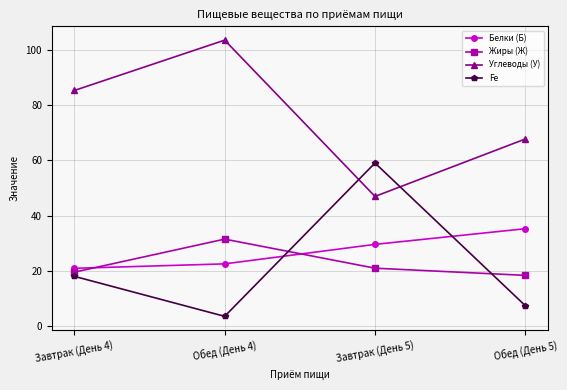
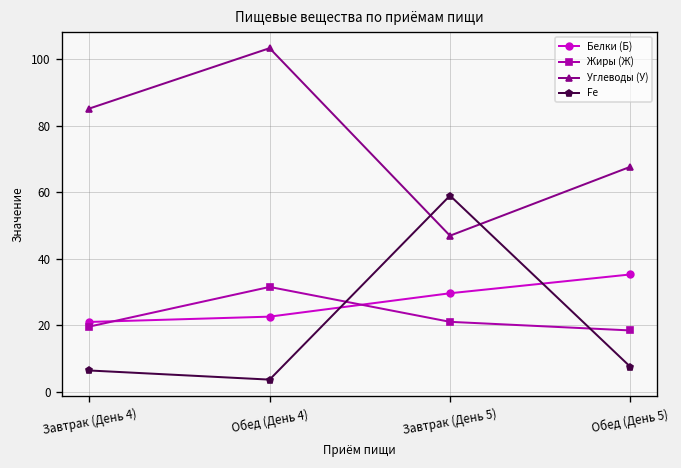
Fe, Завтрак (День 4): 18 -> 6
